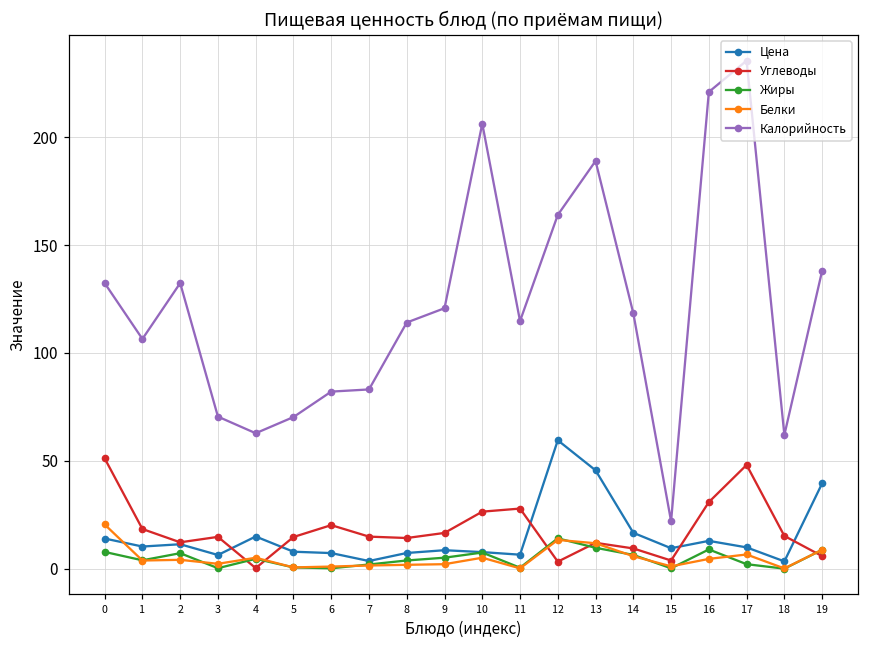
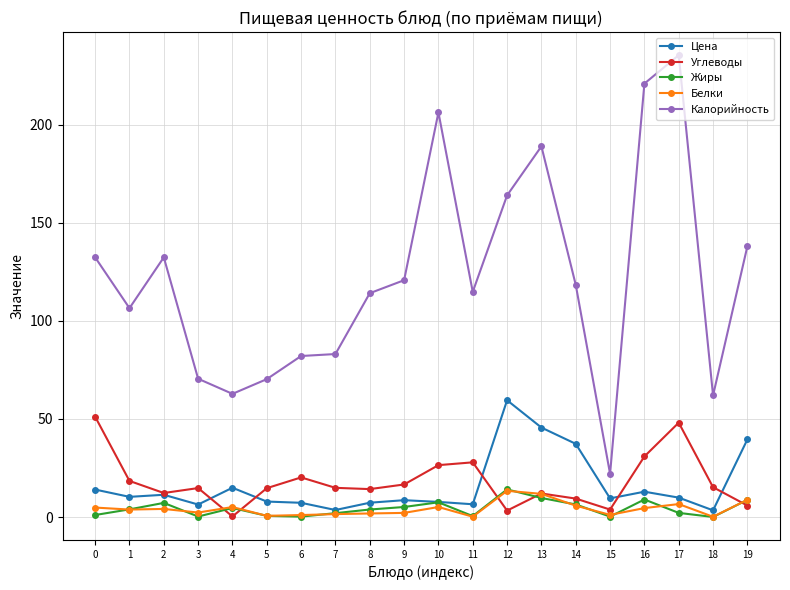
Жиры, 0: 8 -> 1
Белки, 0: 21 -> 5
Цена, 14: 17 -> 37
